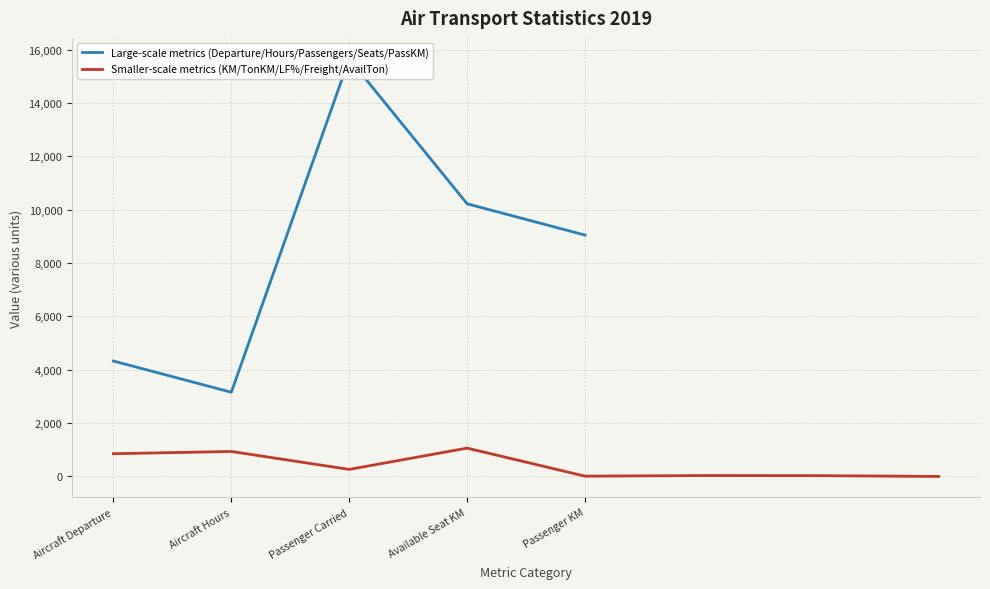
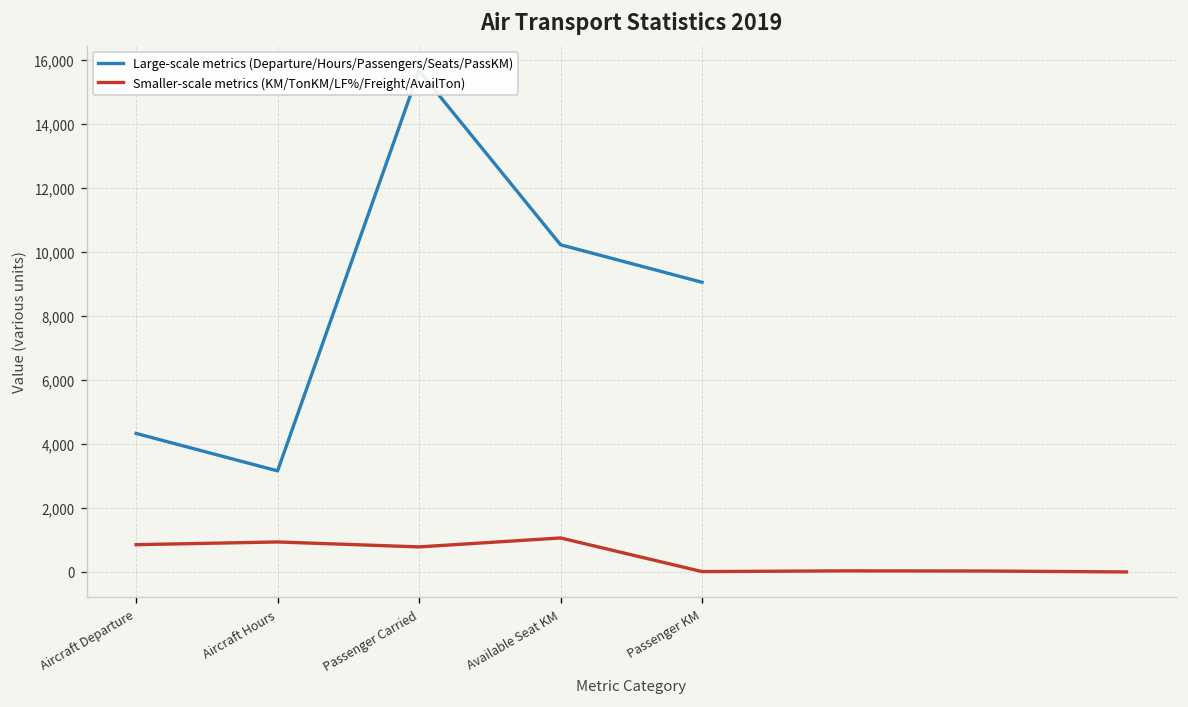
Smaller-scale metrics (KM/TonKM/LF%/Freight/AvailTon), Passenger Carried: 300 -> 800
